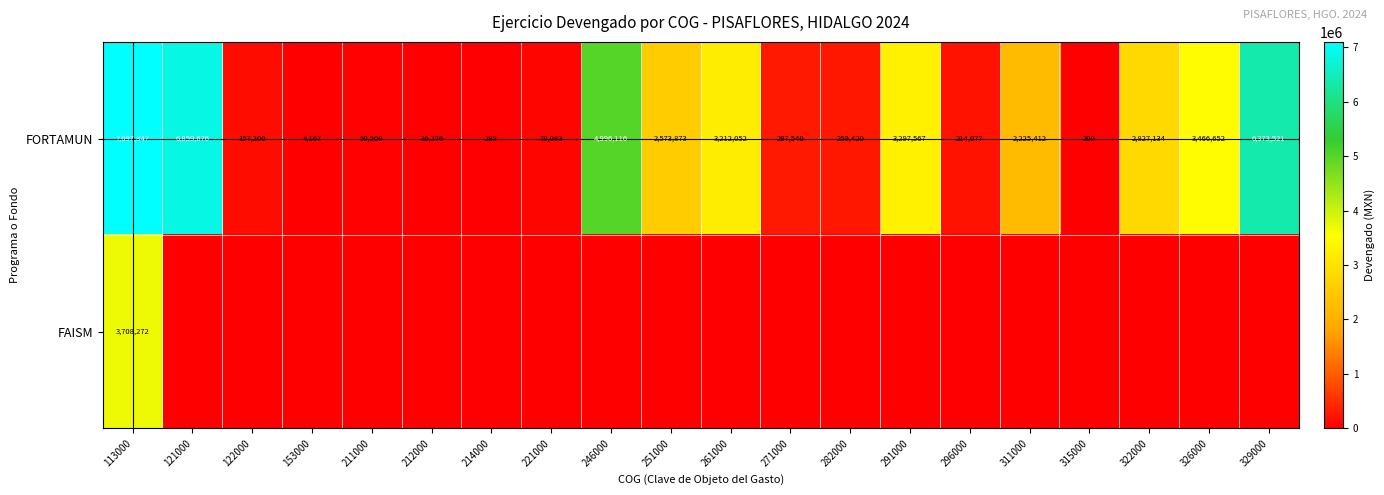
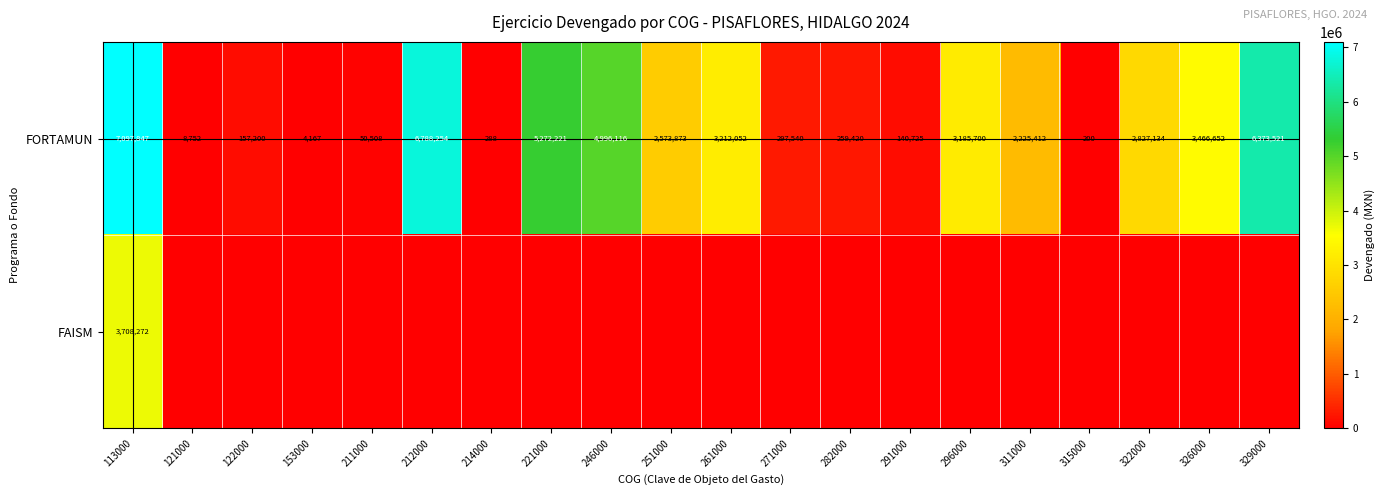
FORTAMUN, 121000: 6,859,676 -> 8,752
FORTAMUN, 212000: 16,276 -> 6,788,254
FORTAMUN, 221000: 78,083 -> 5,272,221
FORTAMUN, 291000: 3,297,567 -> 140,725
FORTAMUN, 296000: 214,077 -> 3,185,700
